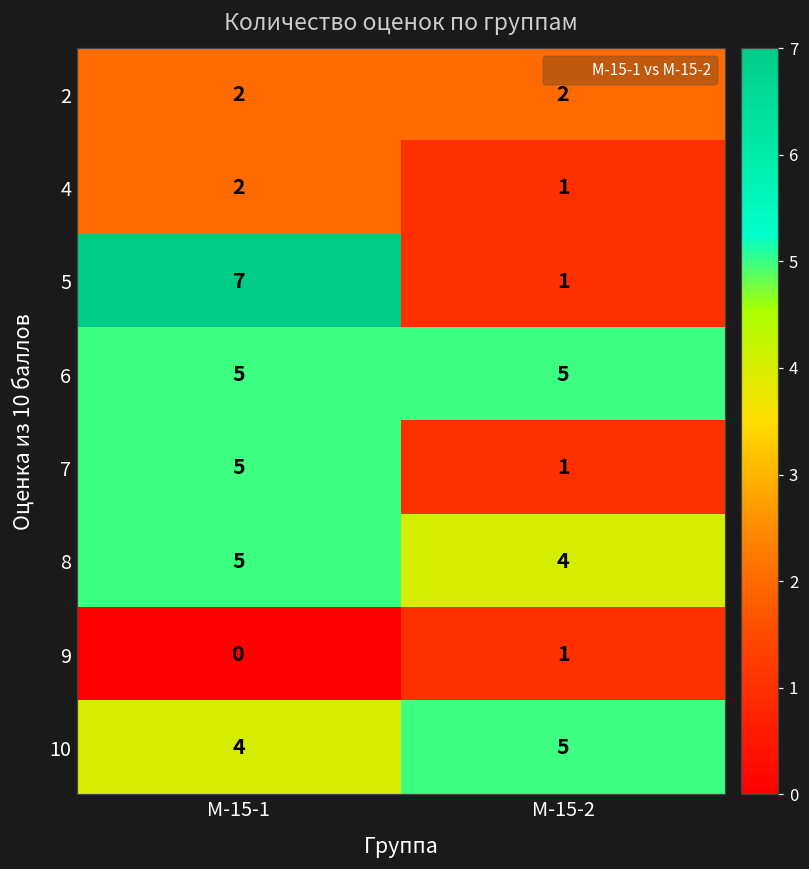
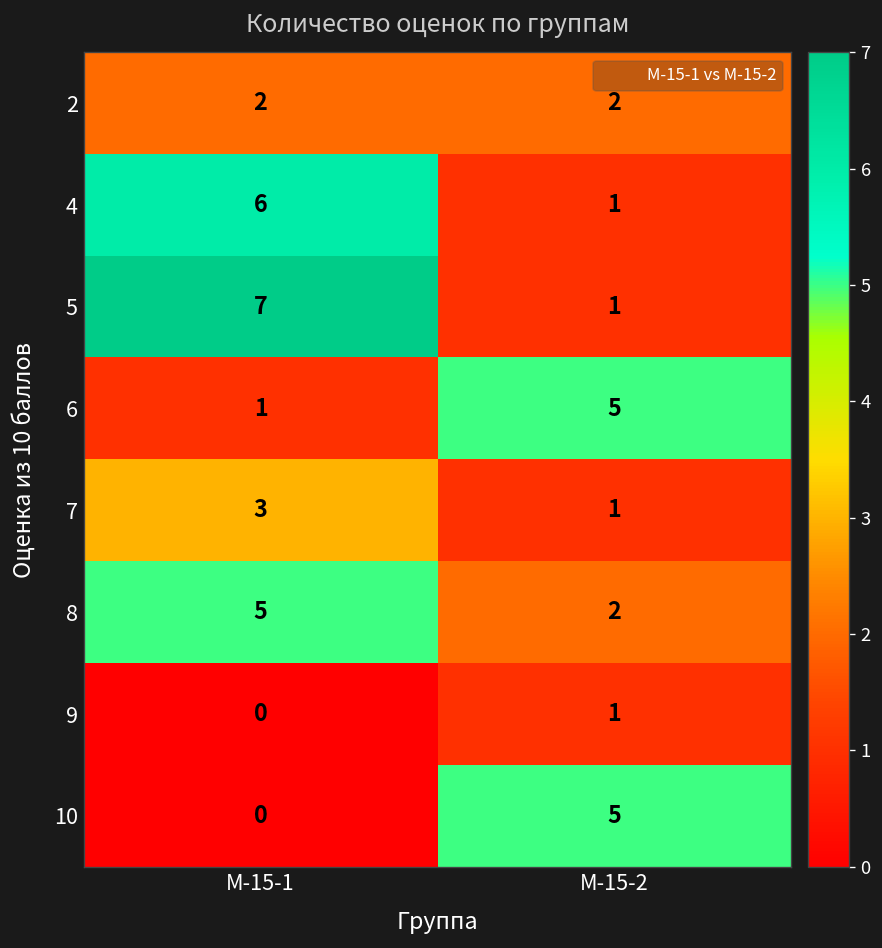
4, М-15-1: 2 -> 6
6, М-15-1: 5 -> 1
7, М-15-1: 5 -> 3
8, М-15-2: 4 -> 2
10, М-15-1: 4 -> 0
